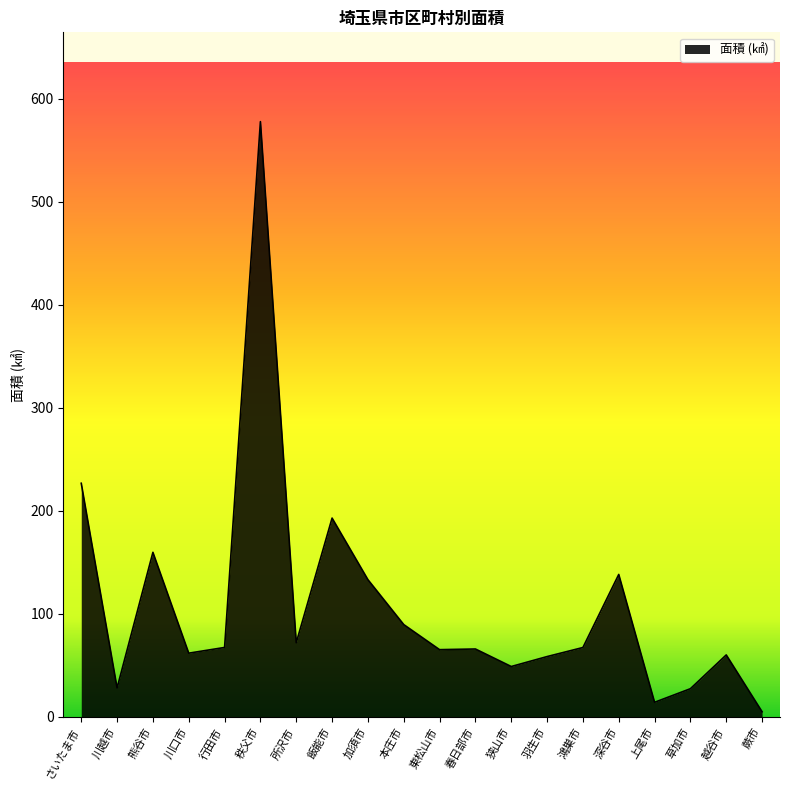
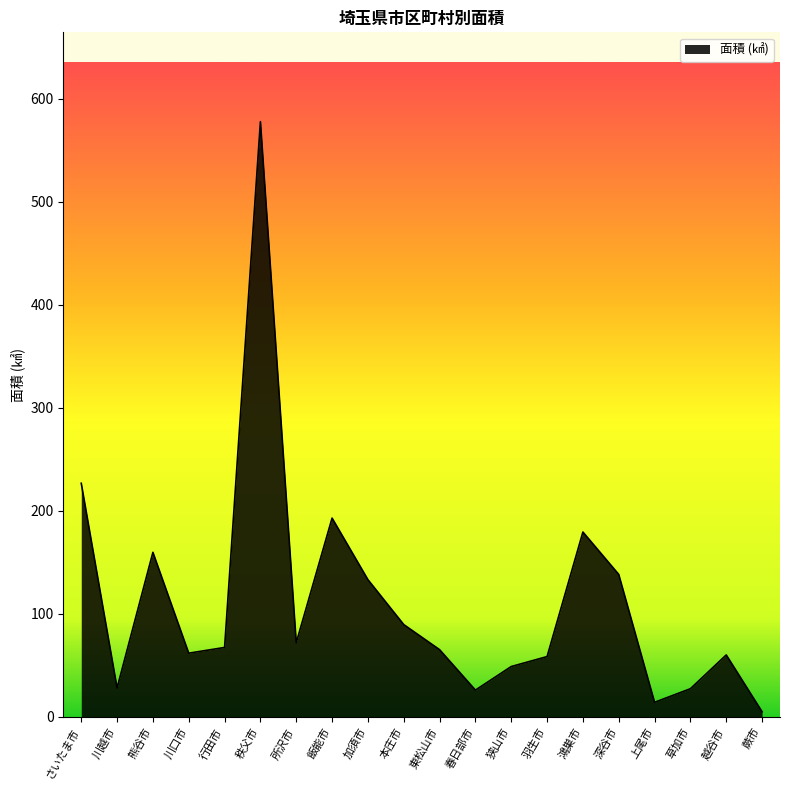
春日部市: 66 -> 26
鴻巣市: 67 -> 180
